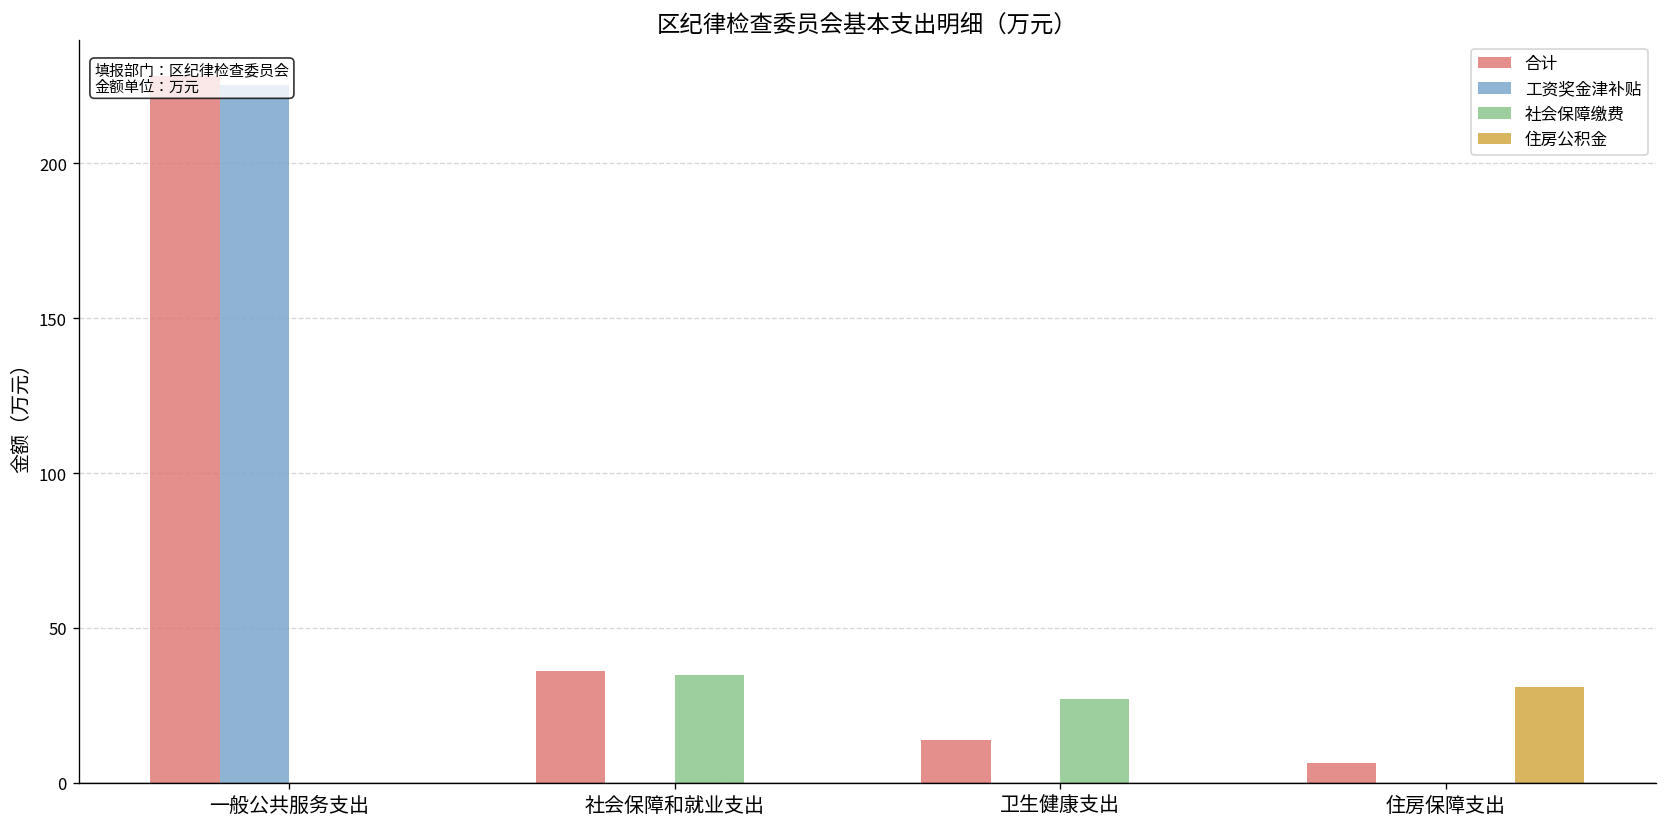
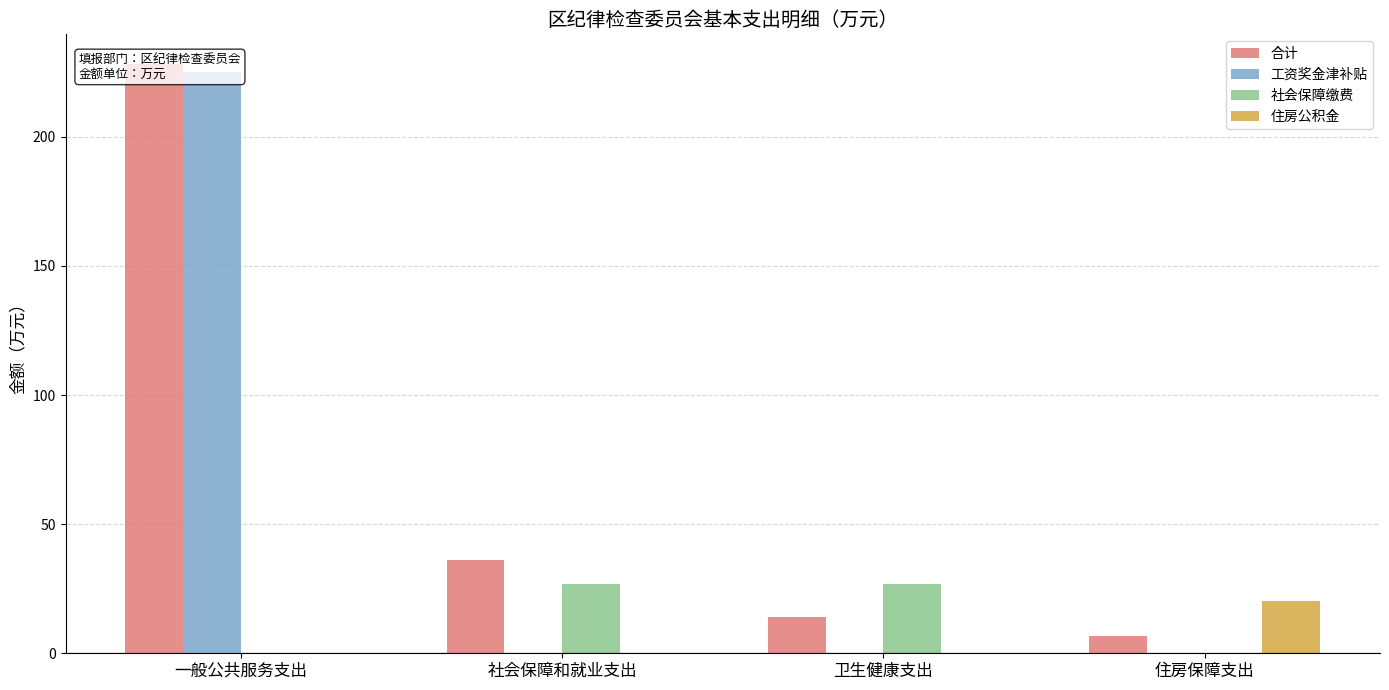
社会保障缴费, 社会保障和就业支出: 35 -> 27
住房公积金, 住房保障支出: 31 -> 20
